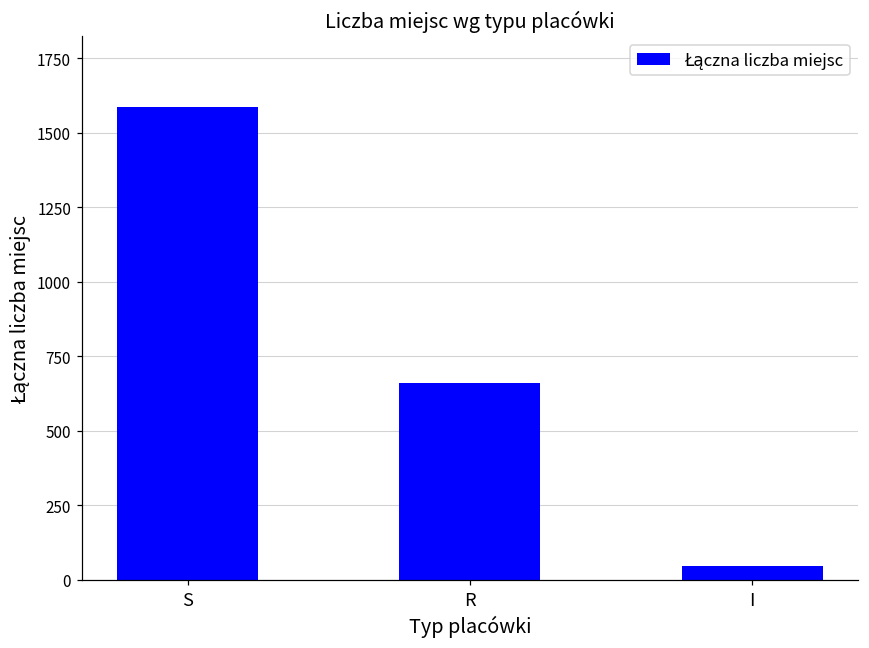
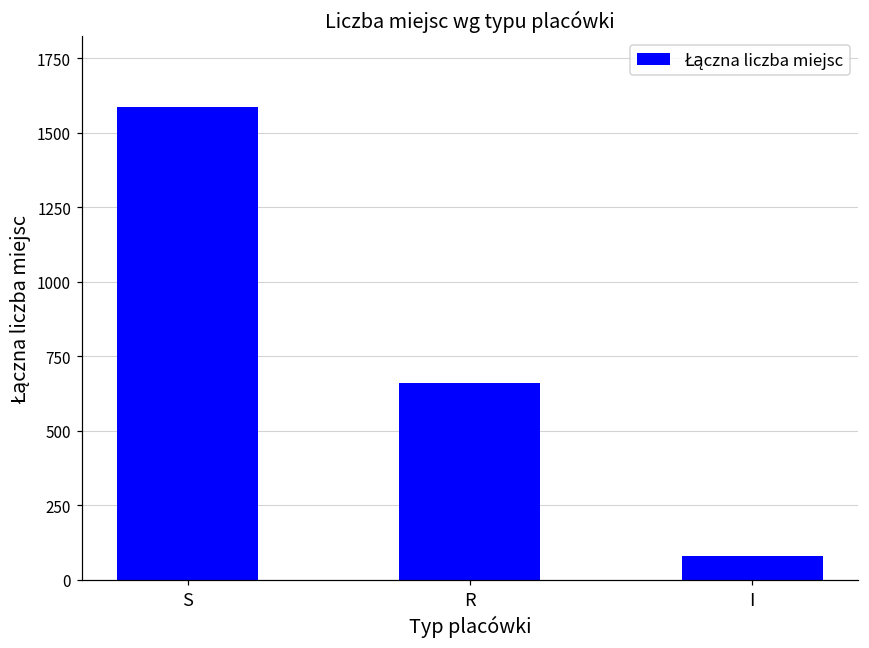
I: 50 -> 80
